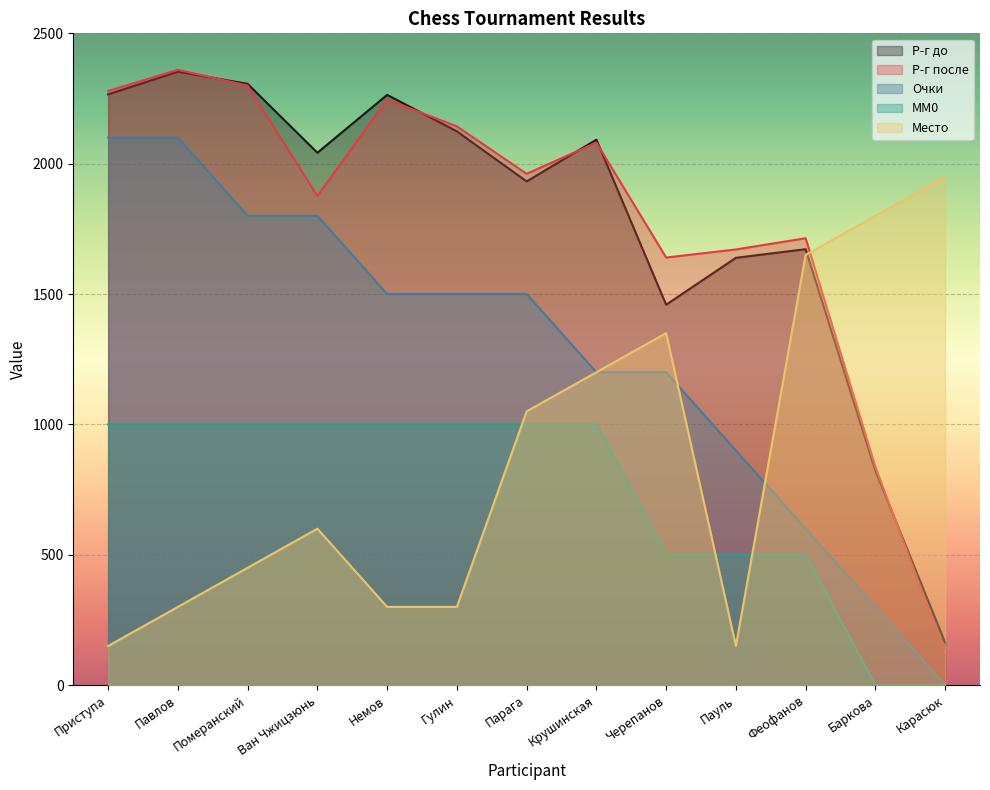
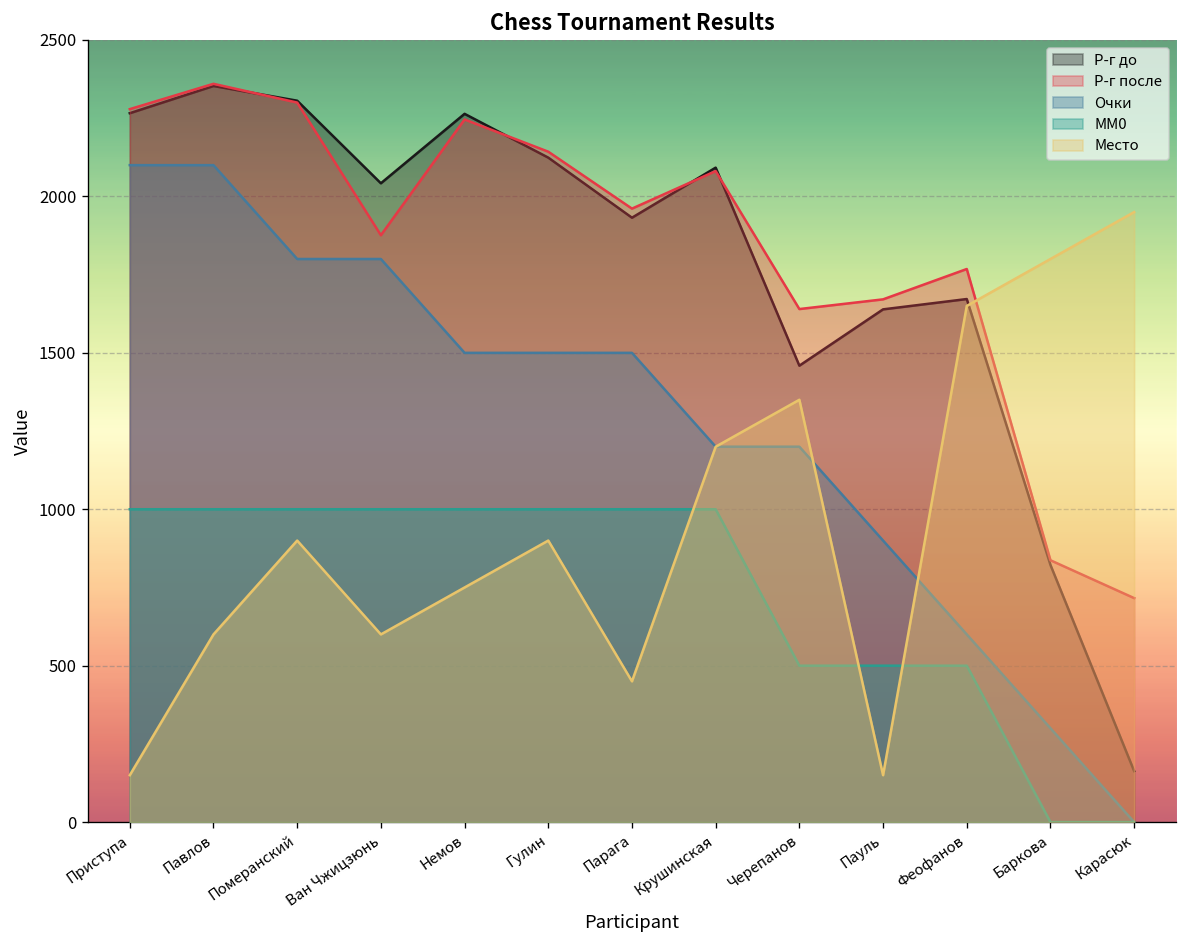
Место, Павлов: 300 -> 600
Место, Померанский: 450 -> 900
Место, Немов: 300 -> 750
Место, Гулин: 300 -> 900
Место, Парага: 1050 -> 450
Р-г после, Феофанов: 1710 -> 1770
Р-г после, Карасюк: 120 -> 720
